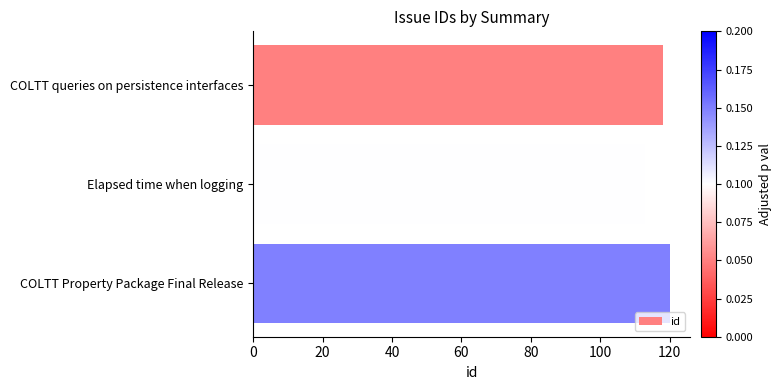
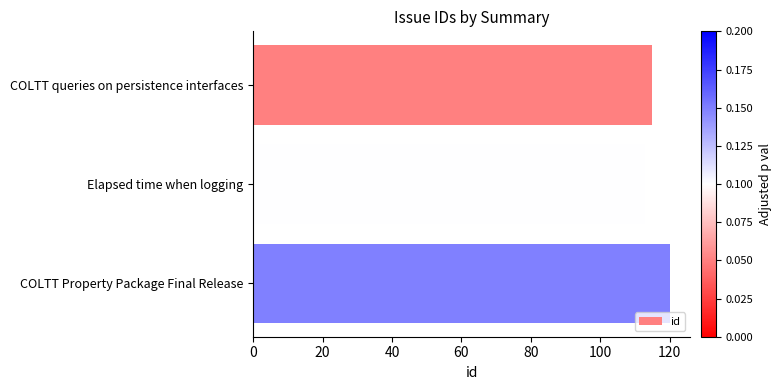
COLTT queries on persistence interfaces: 118 -> 115
